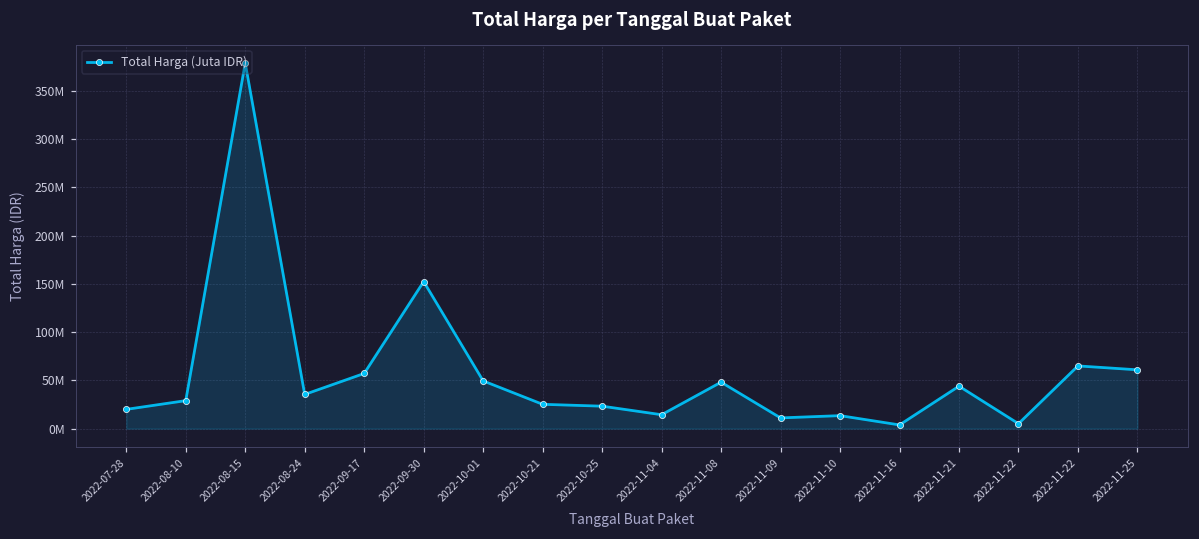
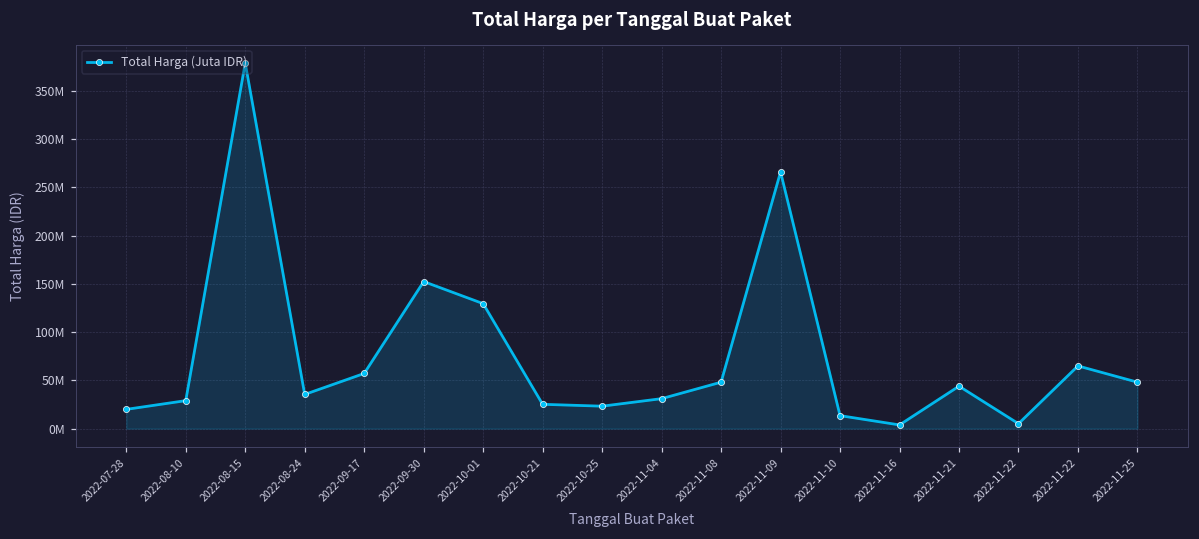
2022-10-01: 50000000 -> 130000000
2022-11-04: 10000000 -> 30000000
2022-11-09: 10000000 -> 270000000
2022-11-25: 60000000 -> 50000000
